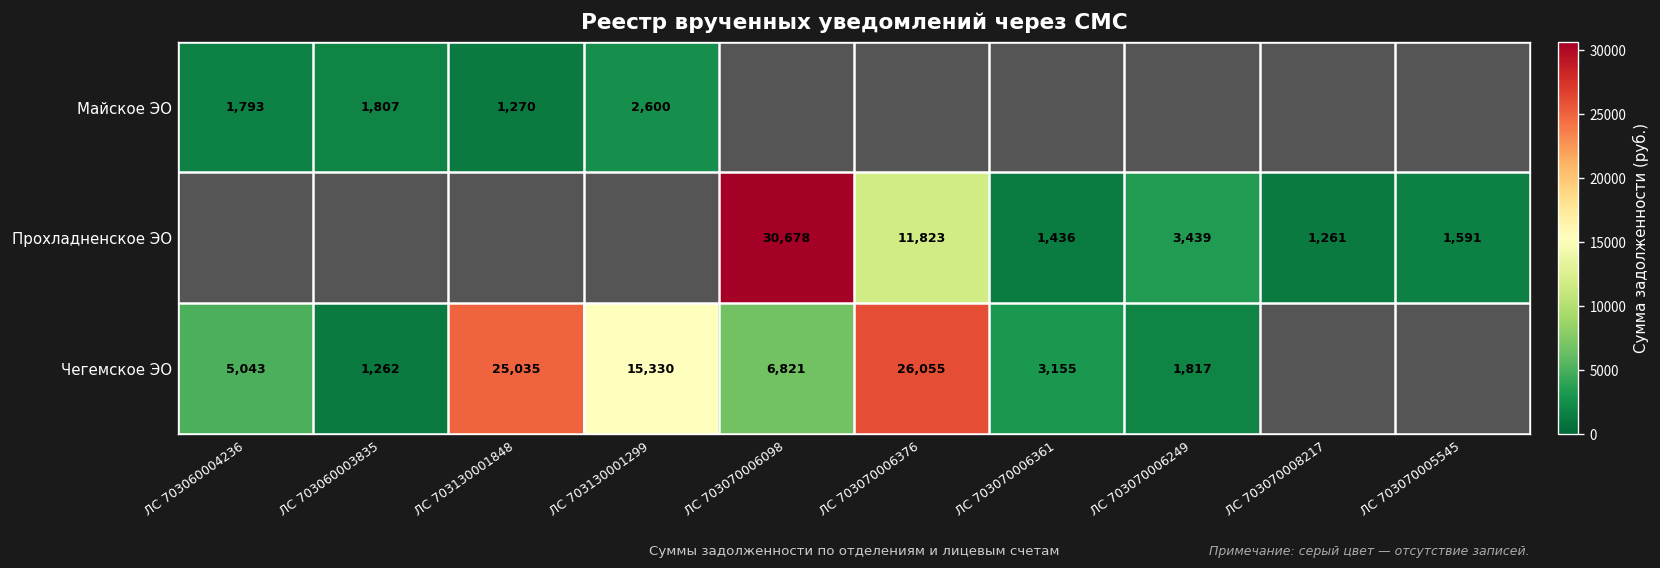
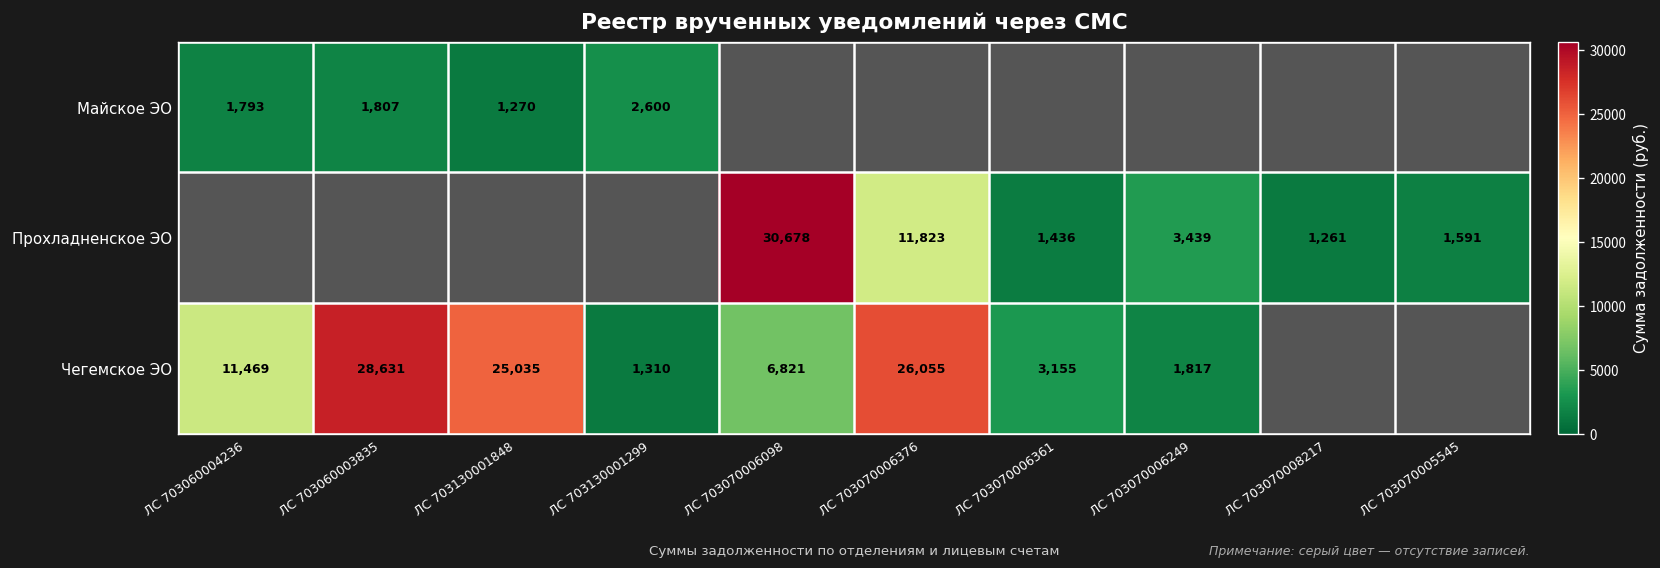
Чегемское ЭО, ЛС 703060004236: 5,043 -> 11,469
Чегемское ЭО, ЛС 703060003835: 1,262 -> 28,631
Чегемское ЭО, ЛС 703130001299: 15,330 -> 1,310
